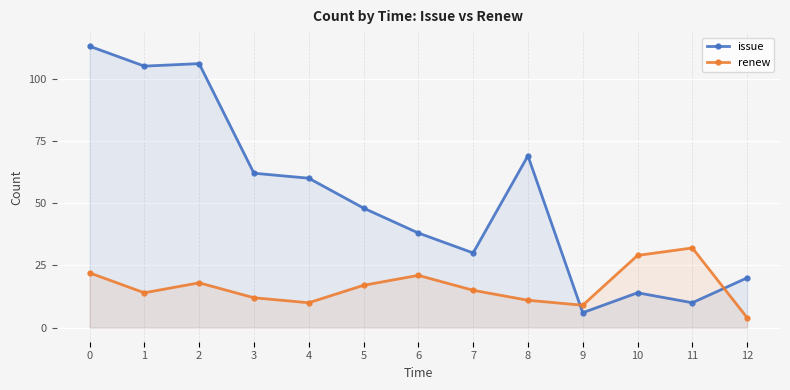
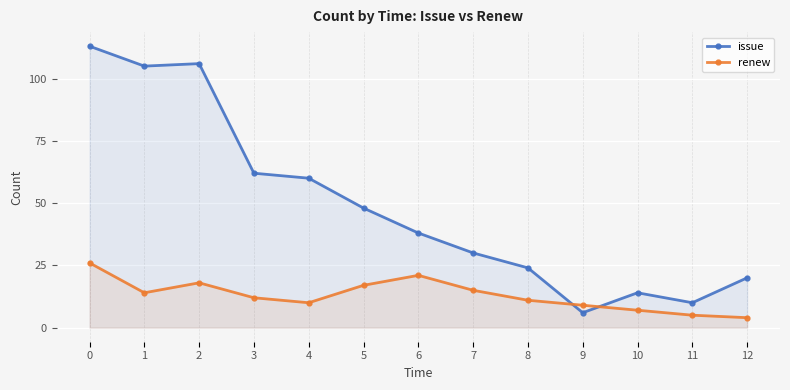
renew, 0: 22 -> 26
issue, 8: 69 -> 24
renew, 10: 29 -> 7
renew, 11: 32 -> 5
